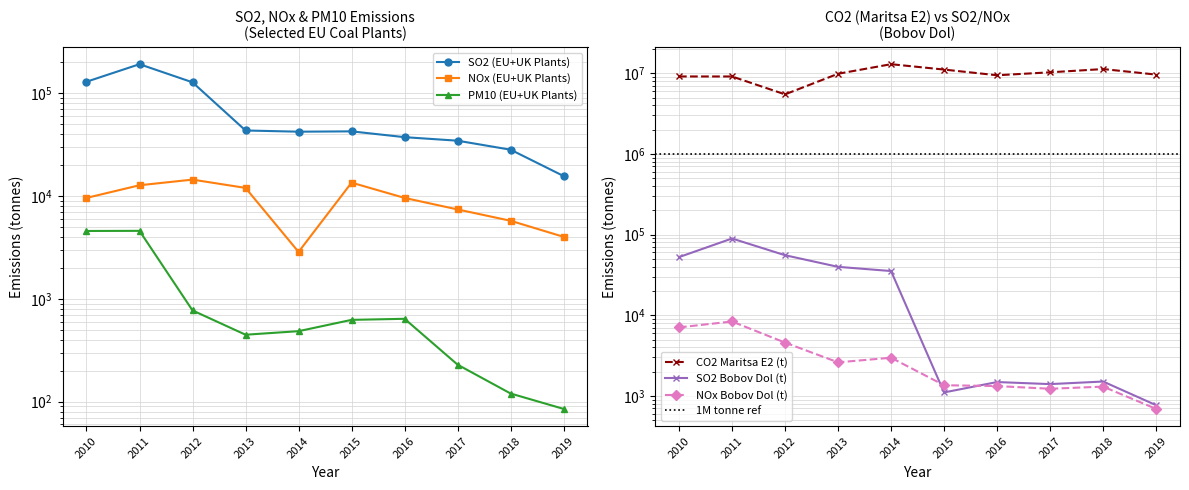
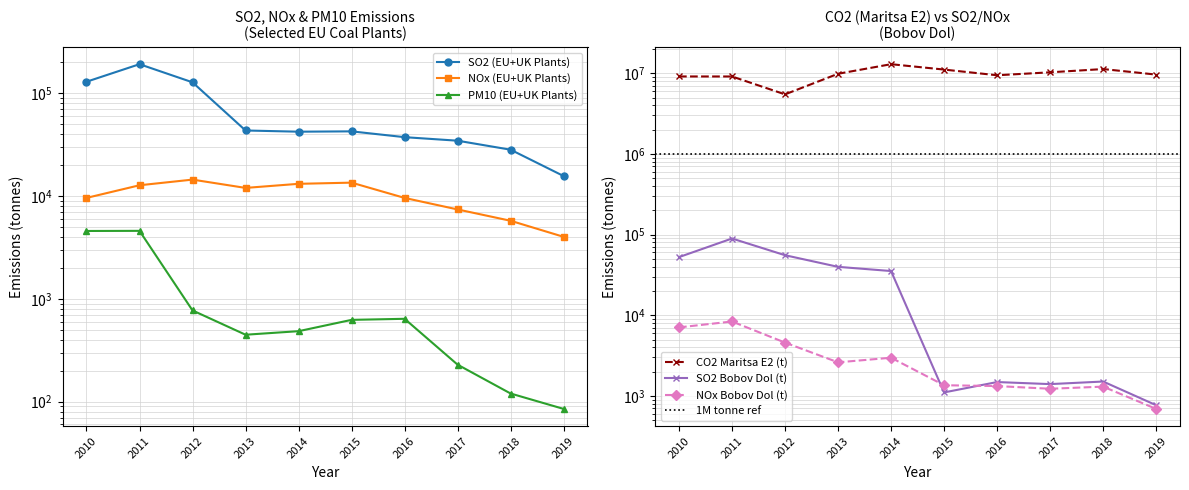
SO2, NOx & PM10 Emissions (Selected EU Coal Plants), NOx (EU+UK Plants), 2014: 2900 -> 13000
